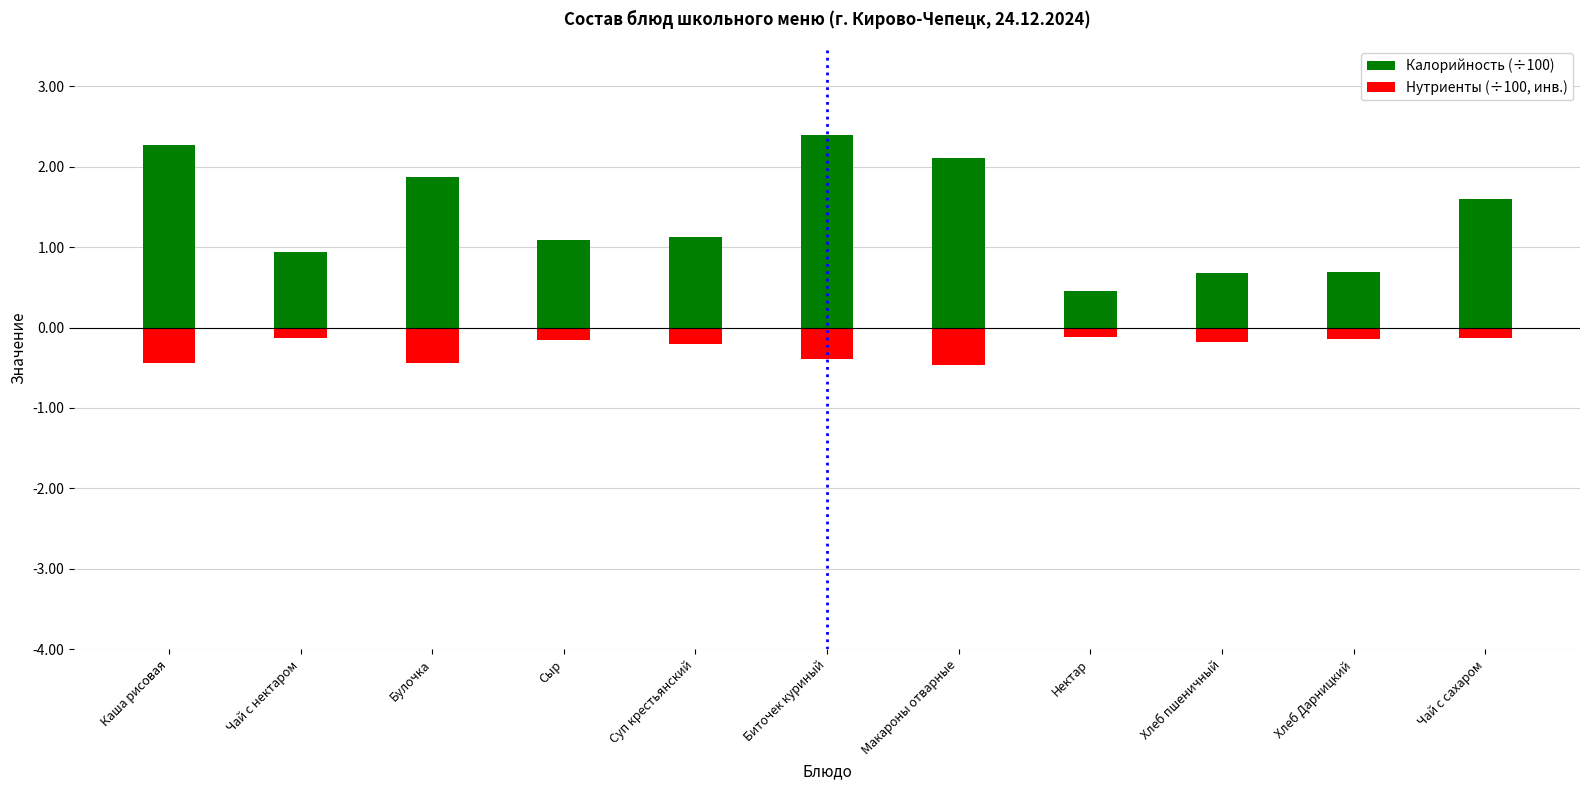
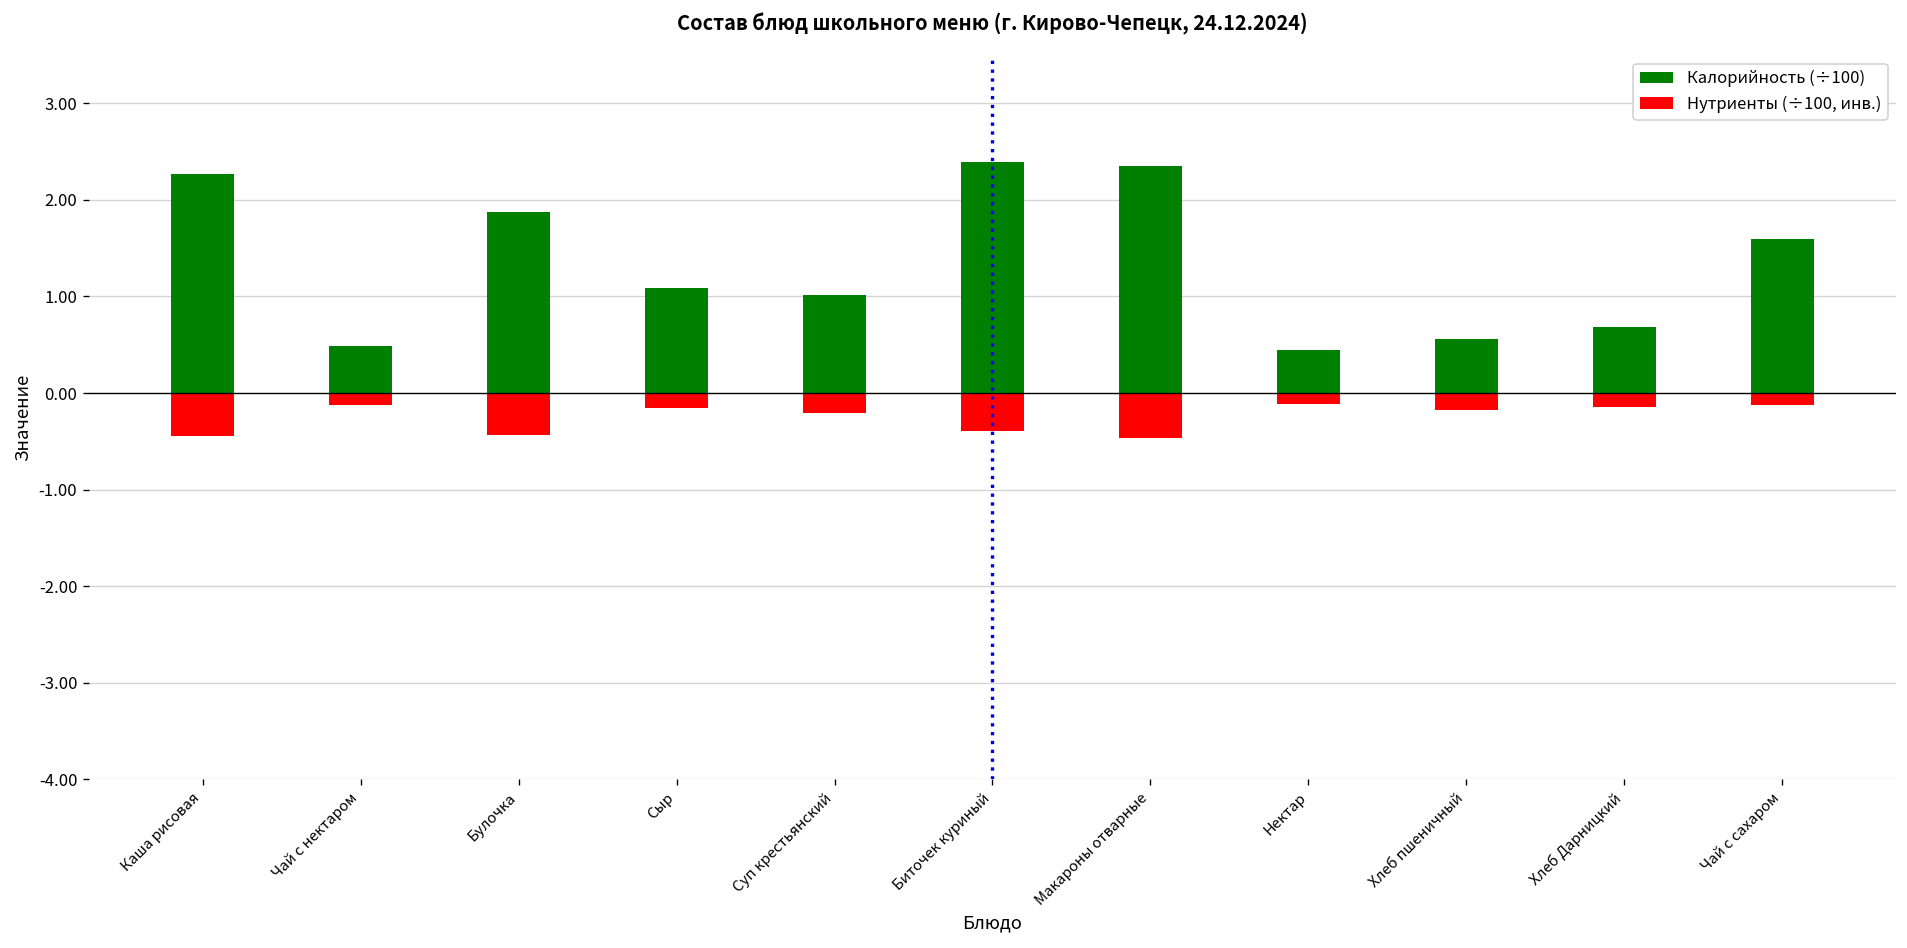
Калорийность (÷100), Чай с нектаром: 0.9 -> 0.5
Калорийность (÷100), Суп крестьянский: 1.1 -> 1.0
Калорийность (÷100), Макароны отварные: 2.1 -> 2.4
Калорийность (÷100), Хлеб пшеничный: 0.7 -> 0.6
